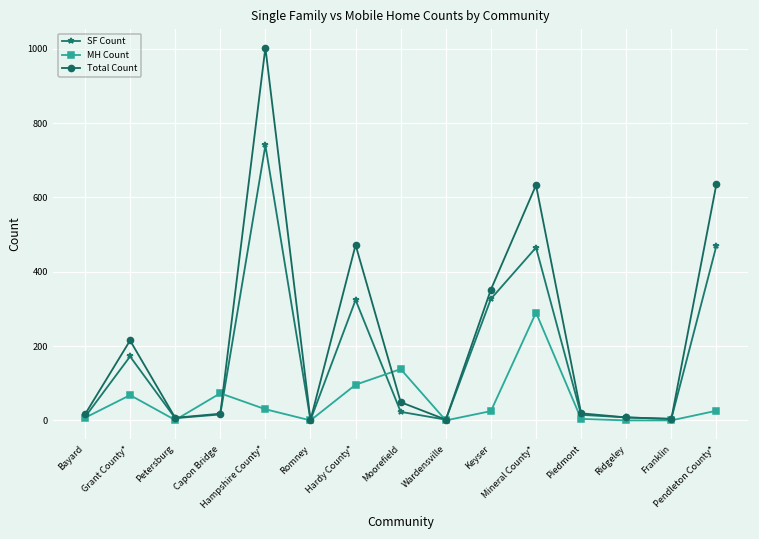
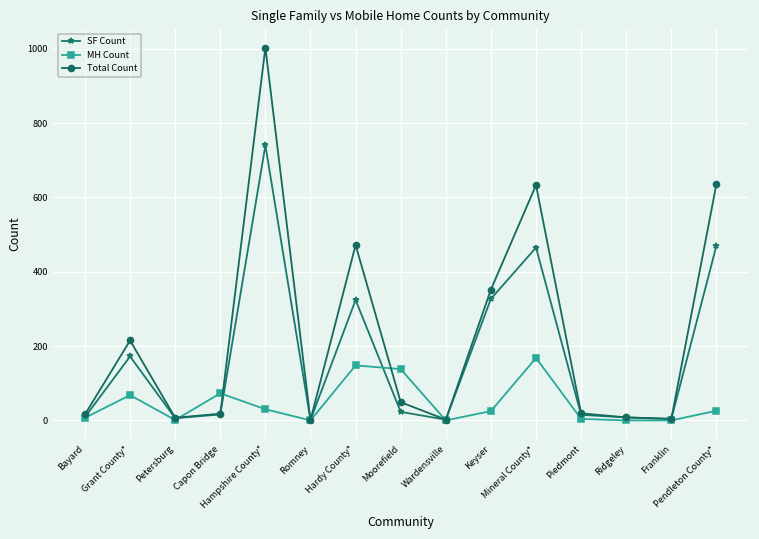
MH Count, Hardy County*: 100 -> 150
MH Count, Mineral County*: 290 -> 170
